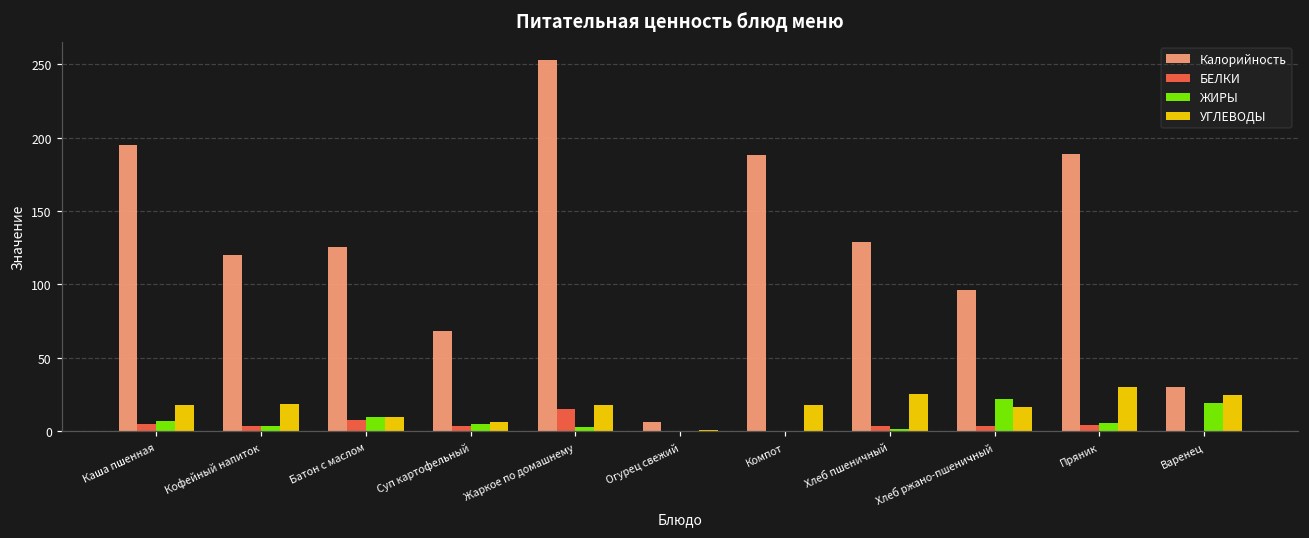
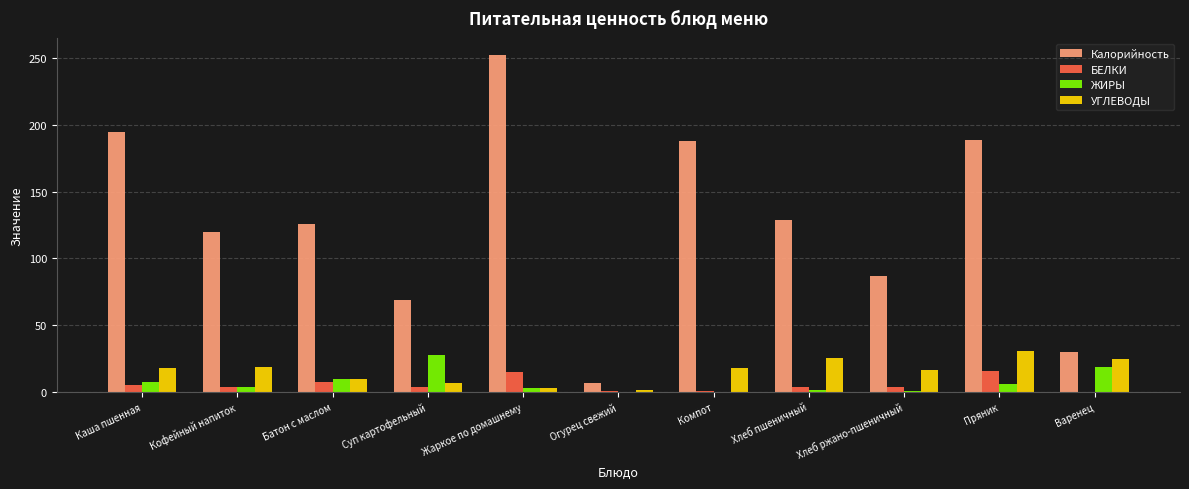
ЖИРЫ, Суп картофельный: 5 -> 28
УГЛЕВОДЫ, Жаркое по домашнему: 18 -> 3
Калорийность, Хлеб ржано-пшеничный: 96 -> 87
ЖИРЫ, Хлеб ржано-пшеничный: 22 -> 1
БЕЛКИ, Пряник: 5 -> 15
